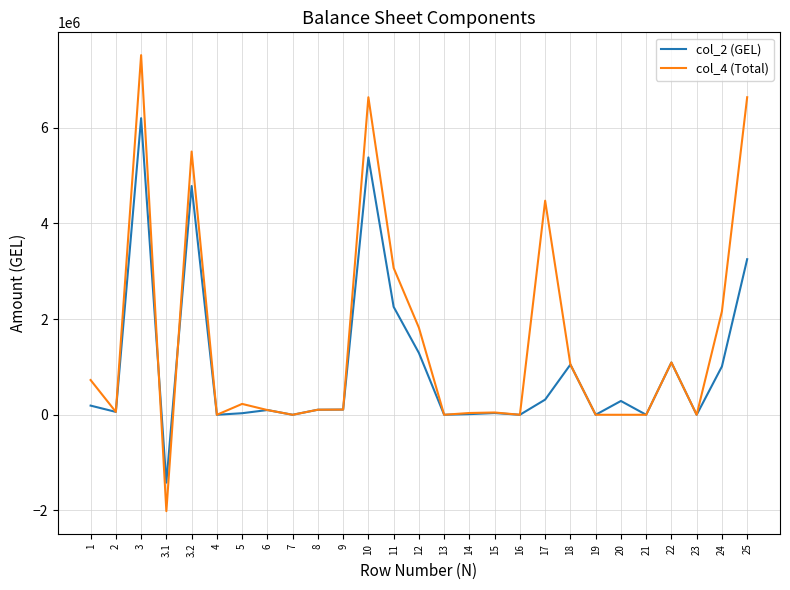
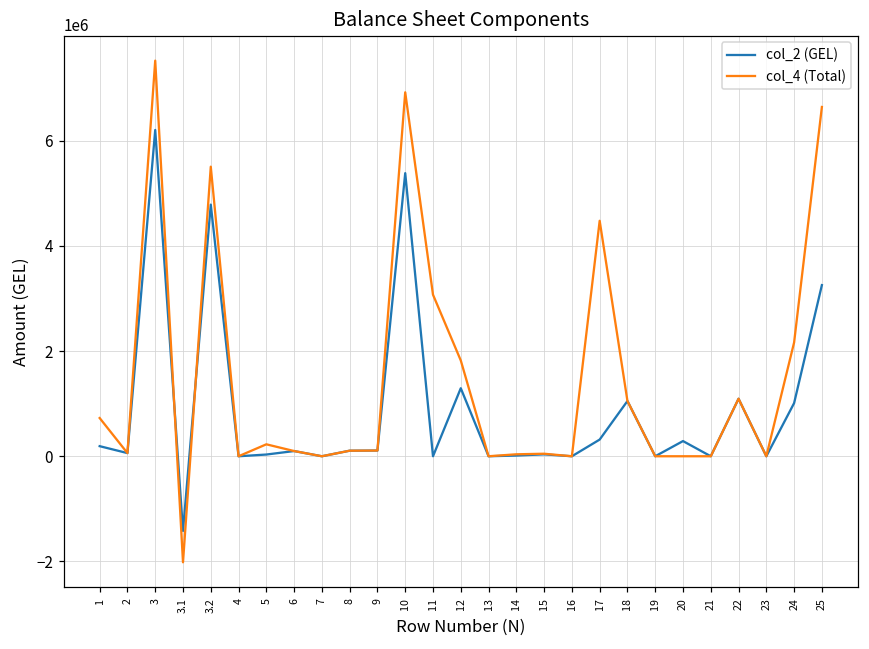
col_4 (Total), 10: 6600000 -> 6900000
col_2 (GEL), 11: 2300000 -> 0
